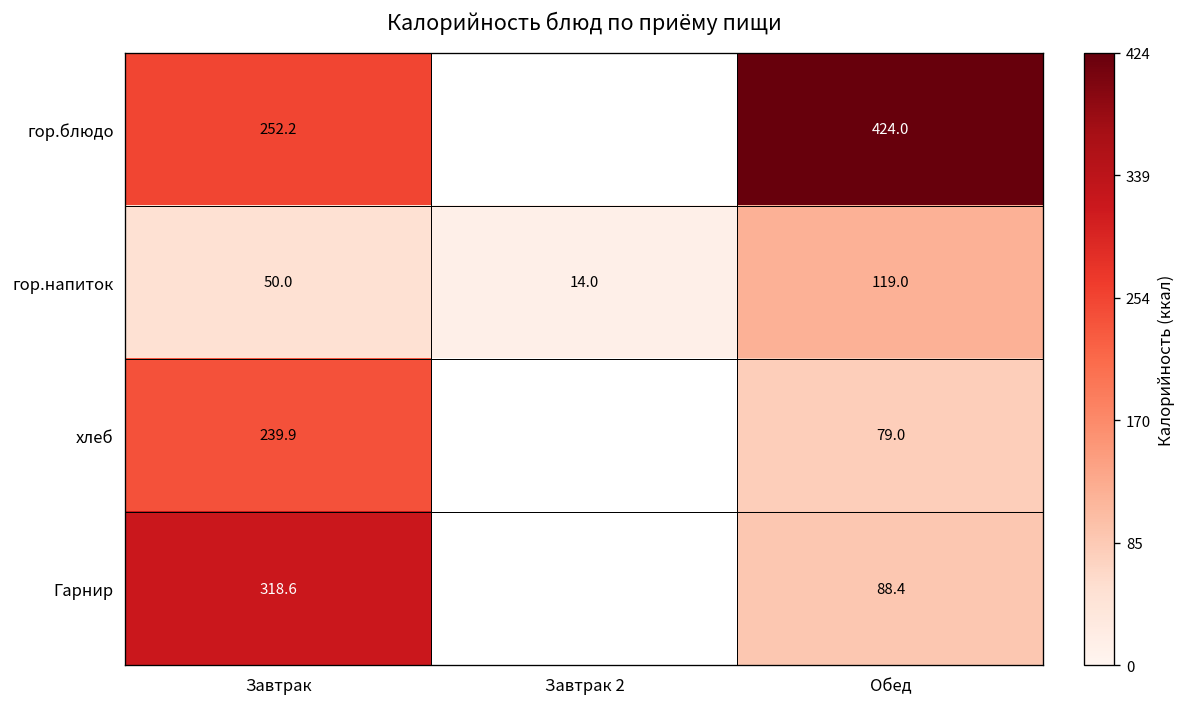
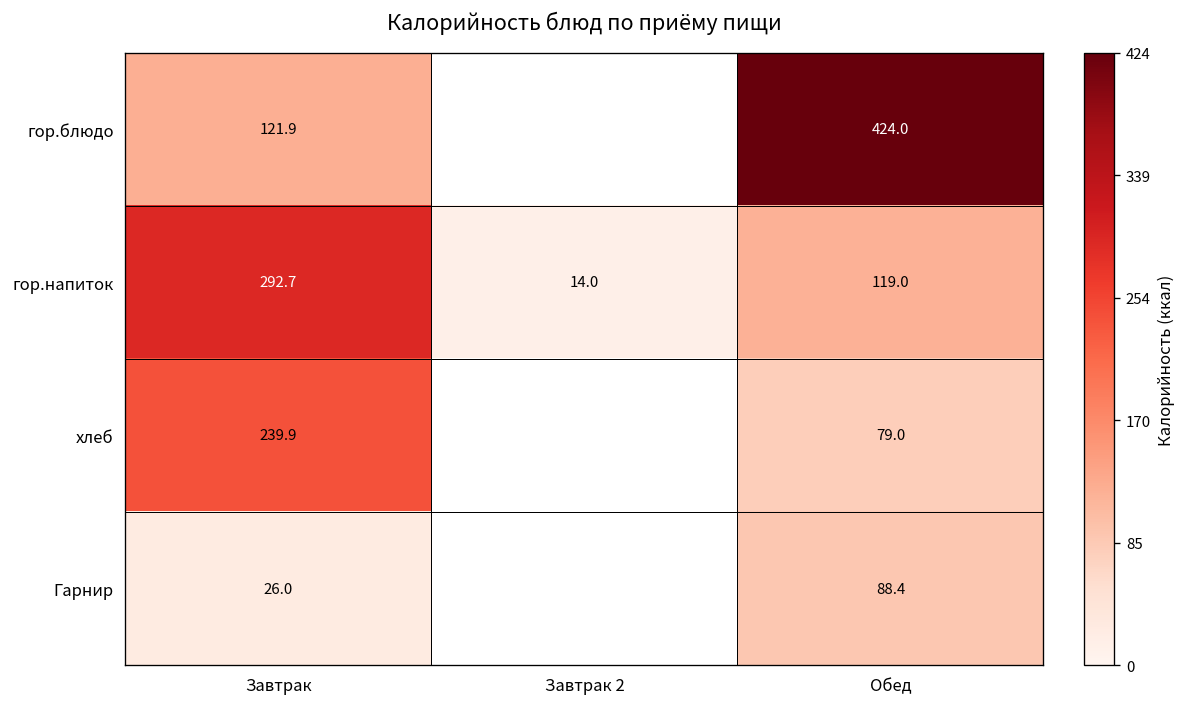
гор.блюдо, Завтрак: 252.2 -> 121.9
гор.напиток, Завтрак: 50.0 -> 292.7
Гарнир, Завтрак: 318.6 -> 26.0
